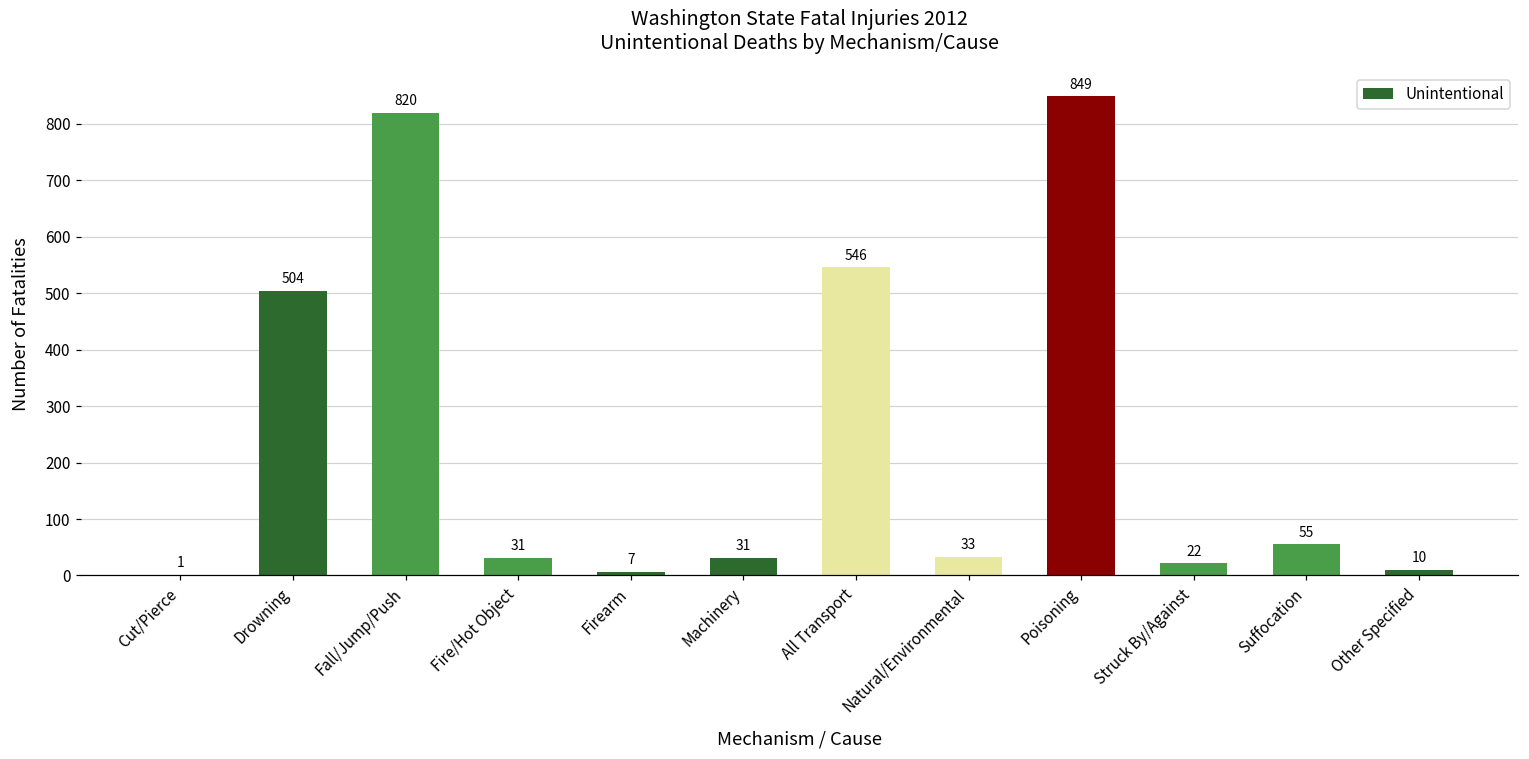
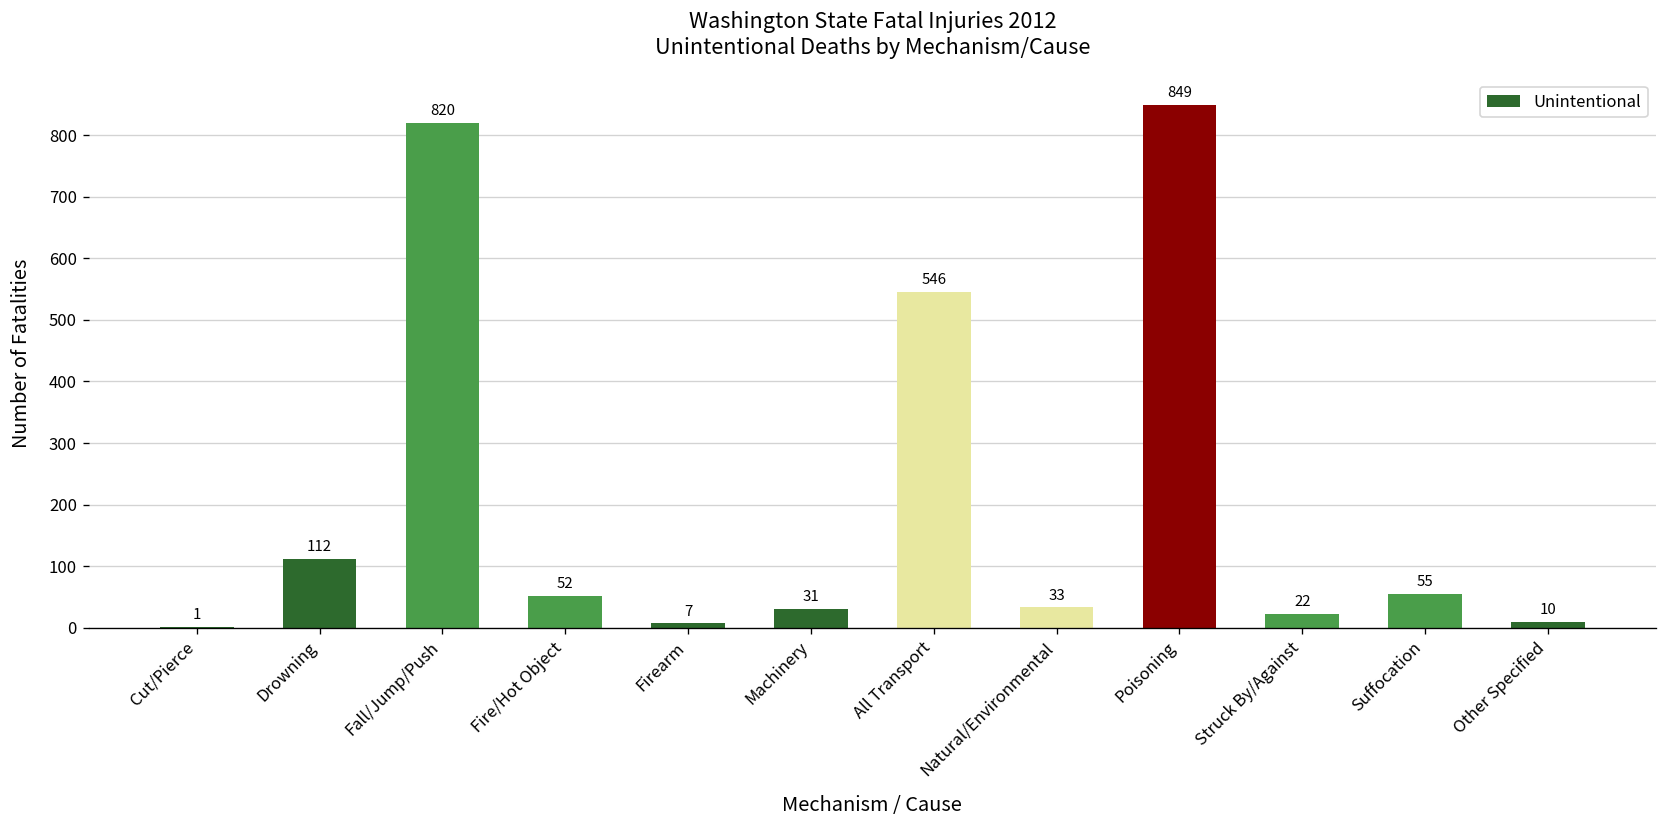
Drowning: 504 -> 112
Fire/Hot Object: 31 -> 52
